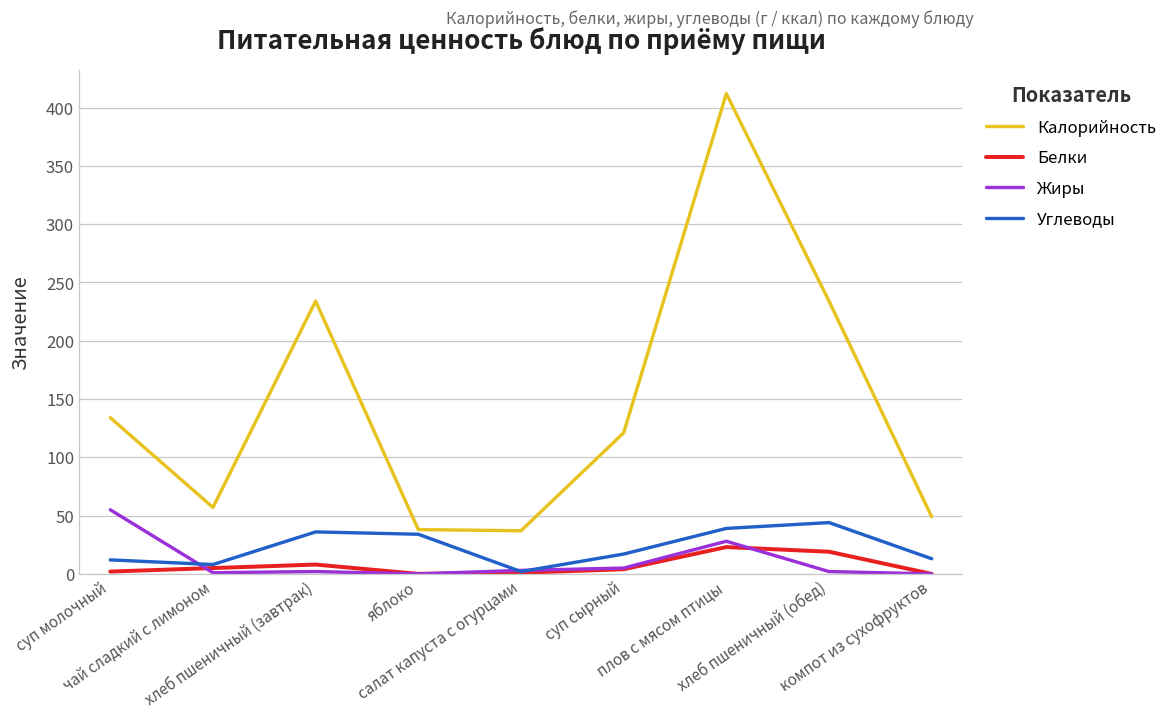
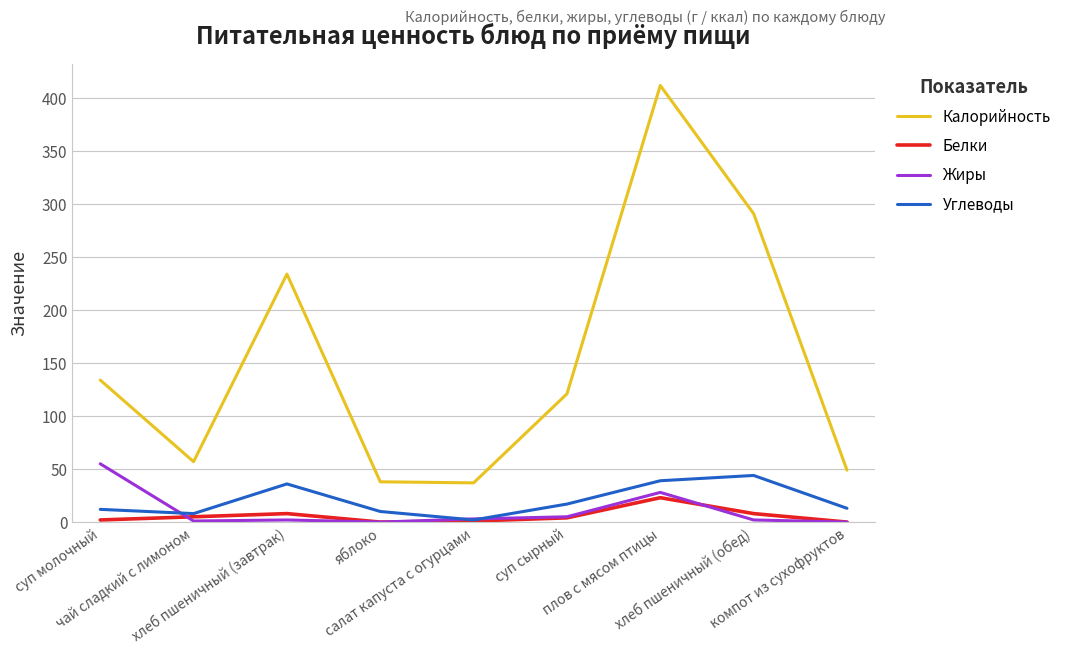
Углеводы, яблоко: 34 -> 10
Калорийность, хлеб пшеничный (обед): 234 -> 291
Белки, хлеб пшеничный (обед): 19 -> 8
